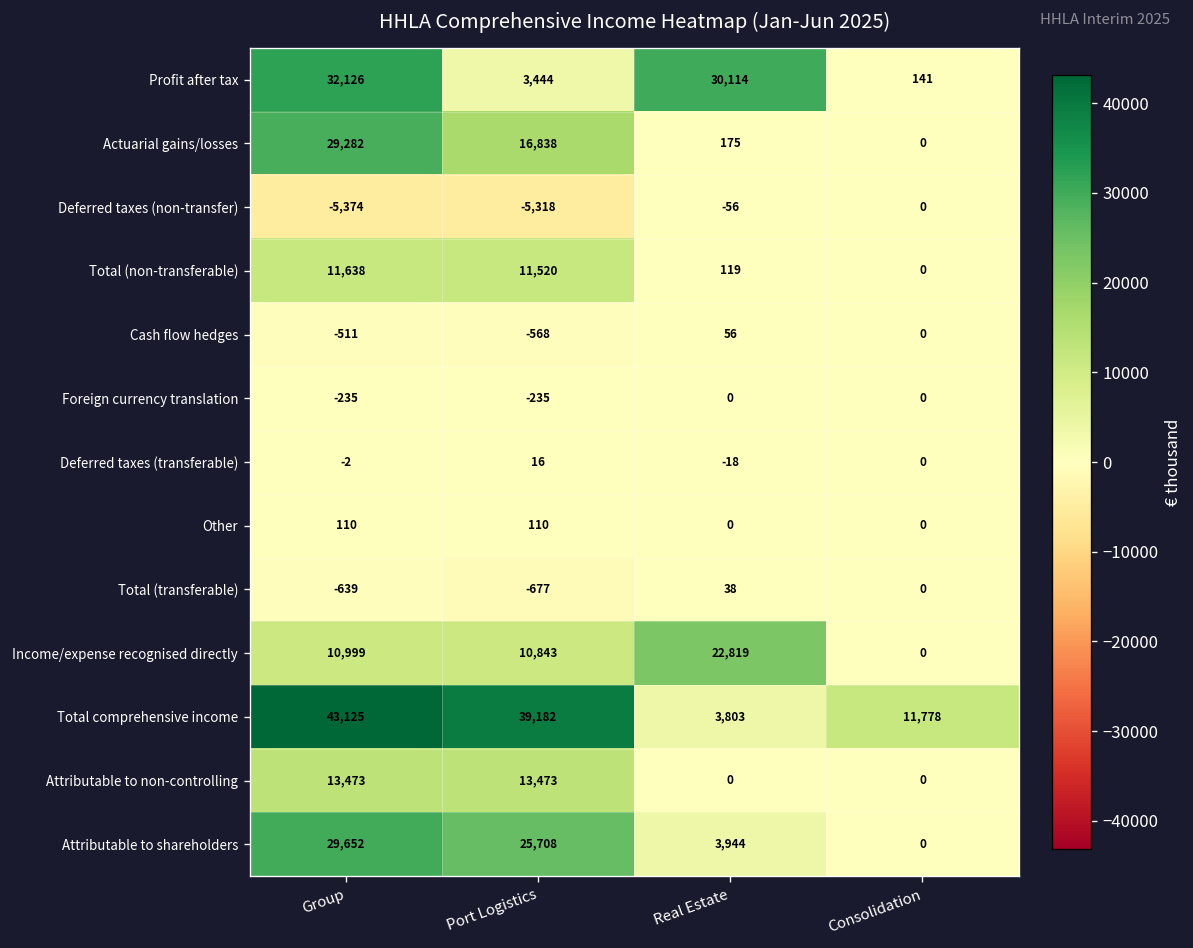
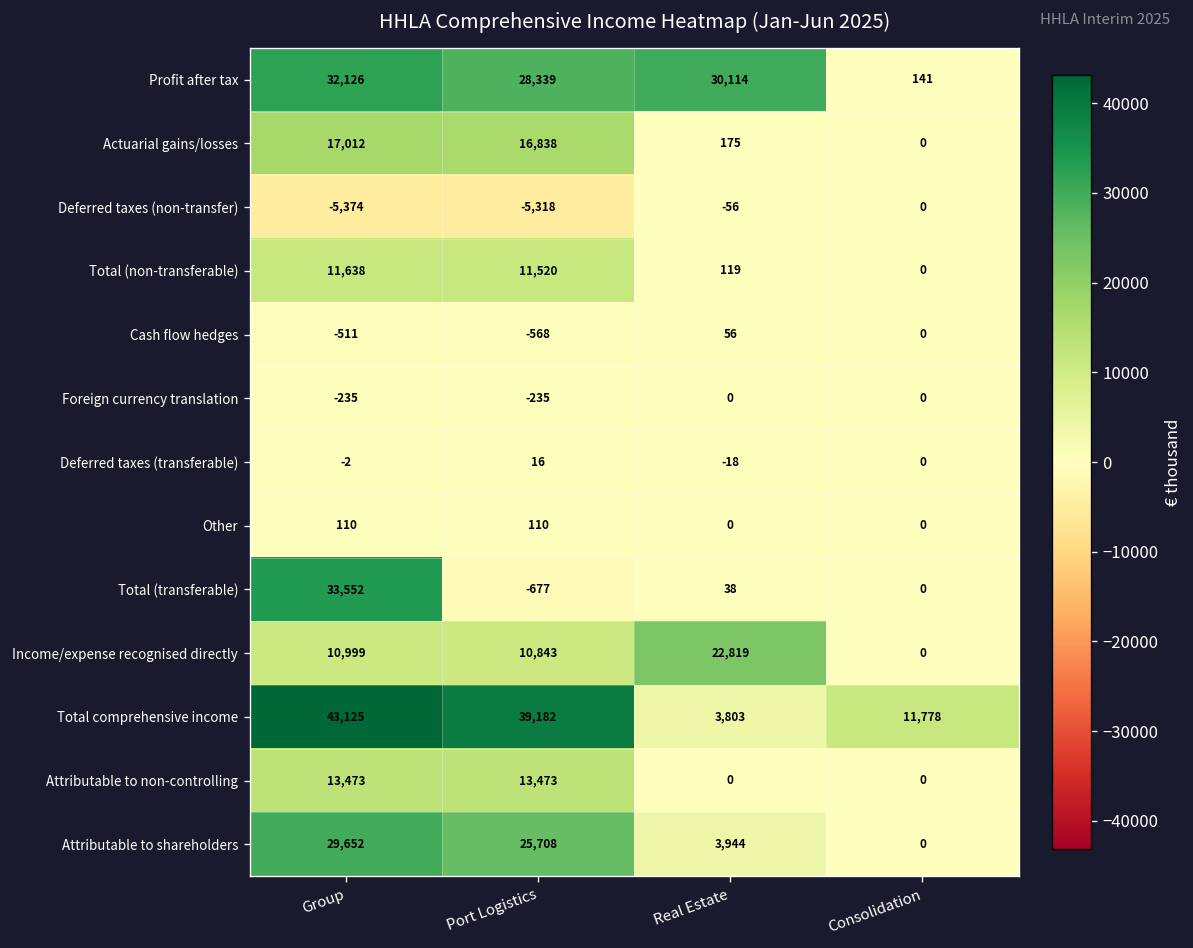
Profit after tax, Port Logistics: 3,444 -> 28,339
Actuarial gains/losses, Group: 29,282 -> 17,012
Total (transferable), Group: -639 -> 33,552
